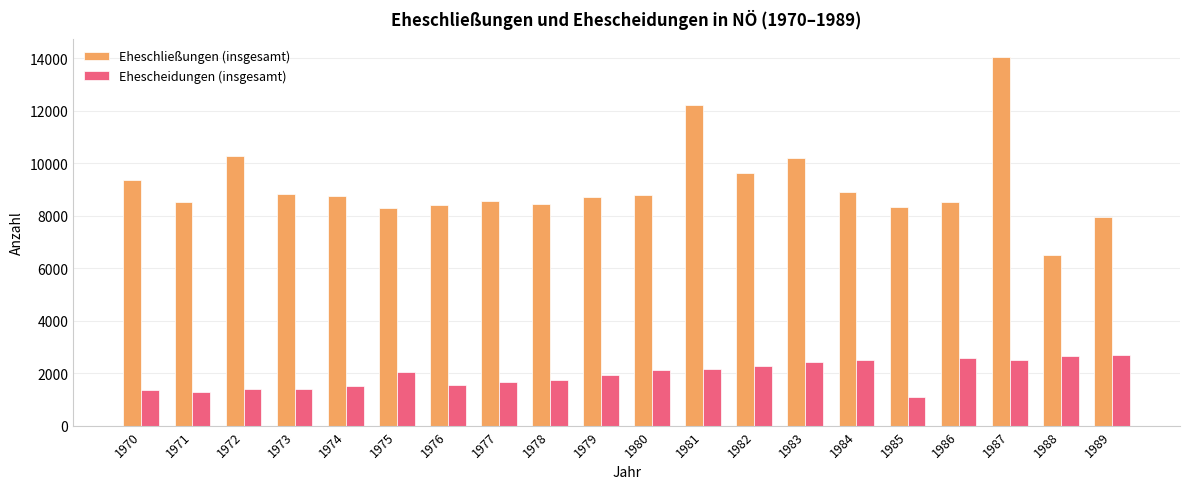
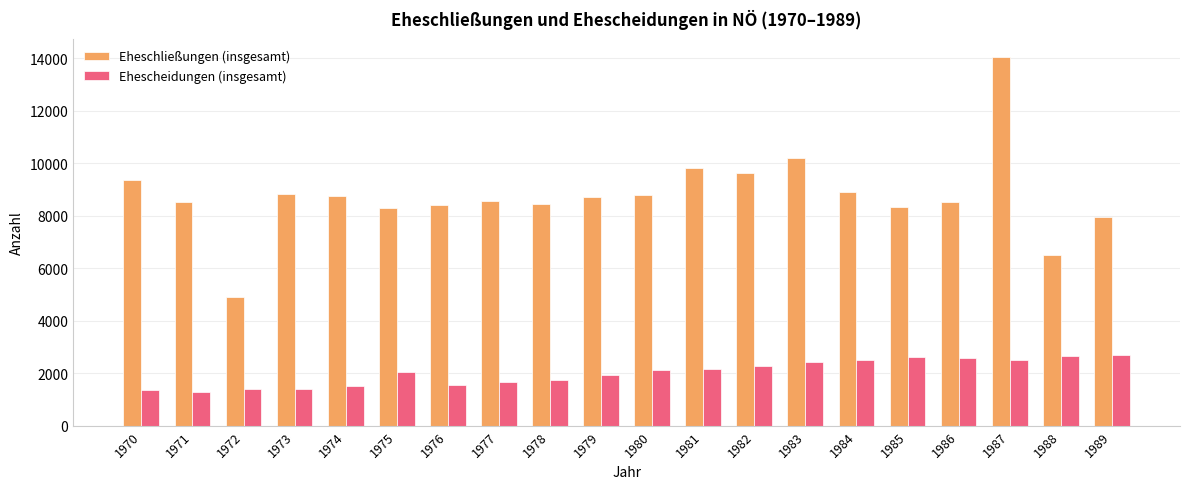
Eheschließungen (insgesamt), 1972: 10300 -> 4900
Eheschließungen (insgesamt), 1981: 12200 -> 9800
Ehescheidungen (insgesamt), 1985: 1100 -> 2600
